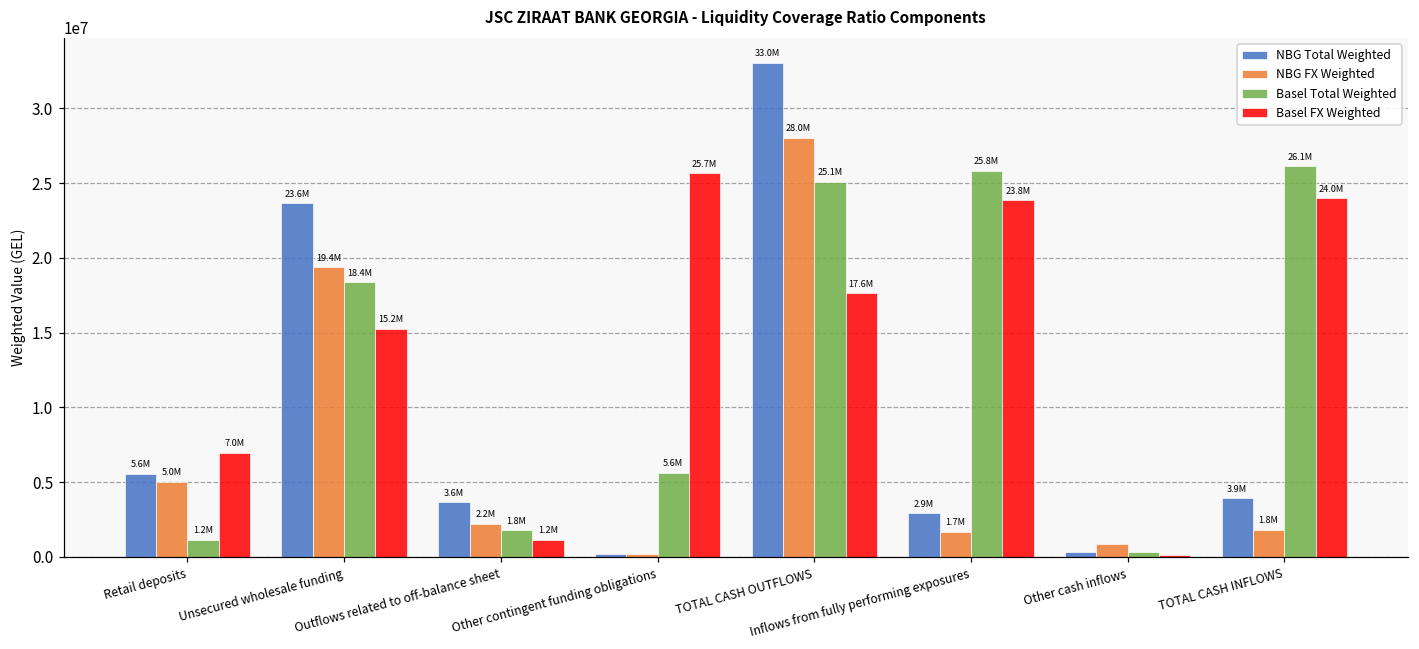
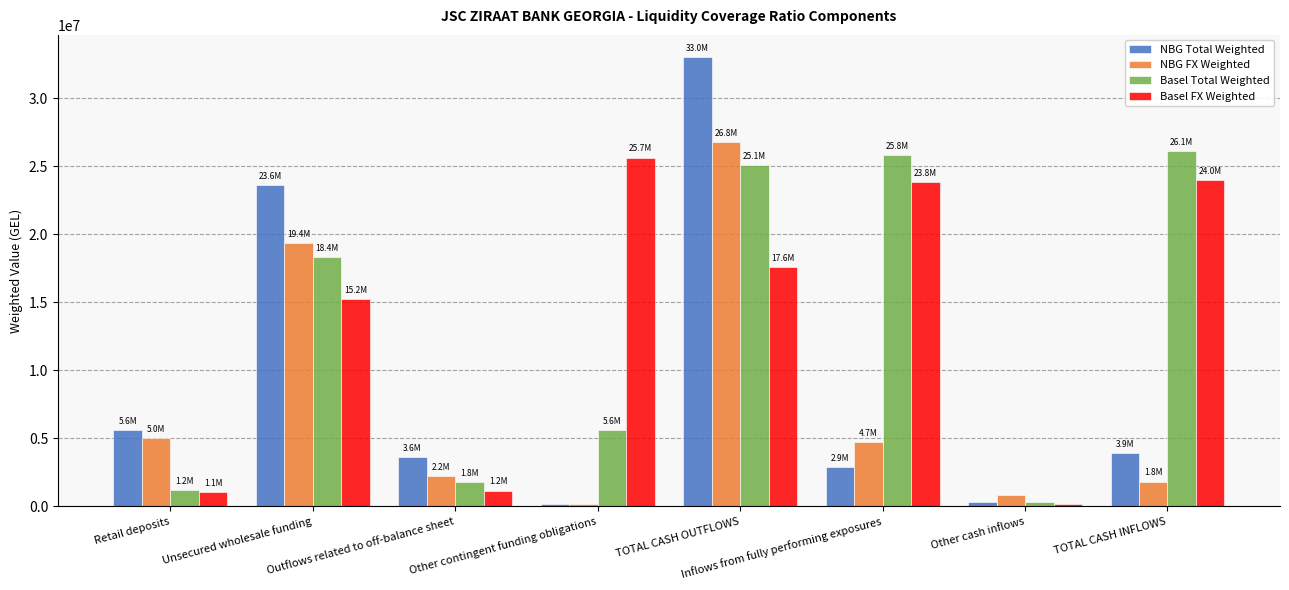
Basel FX Weighted, Retail deposits: 7.0M -> 1.1M
NBG FX Weighted, TOTAL CASH OUTFLOWS: 28.0M -> 26.8M
NBG FX Weighted, Inflows from fully performing exposures: 1.7M -> 4.7M
